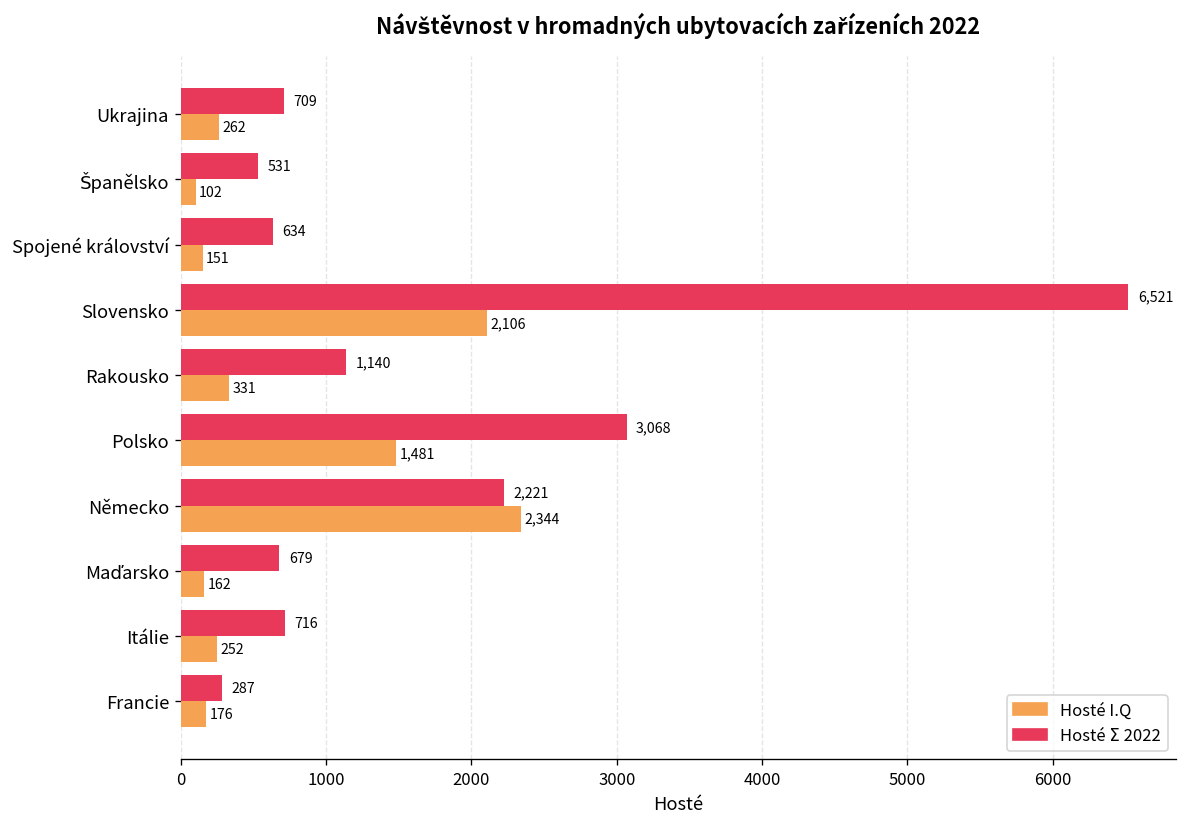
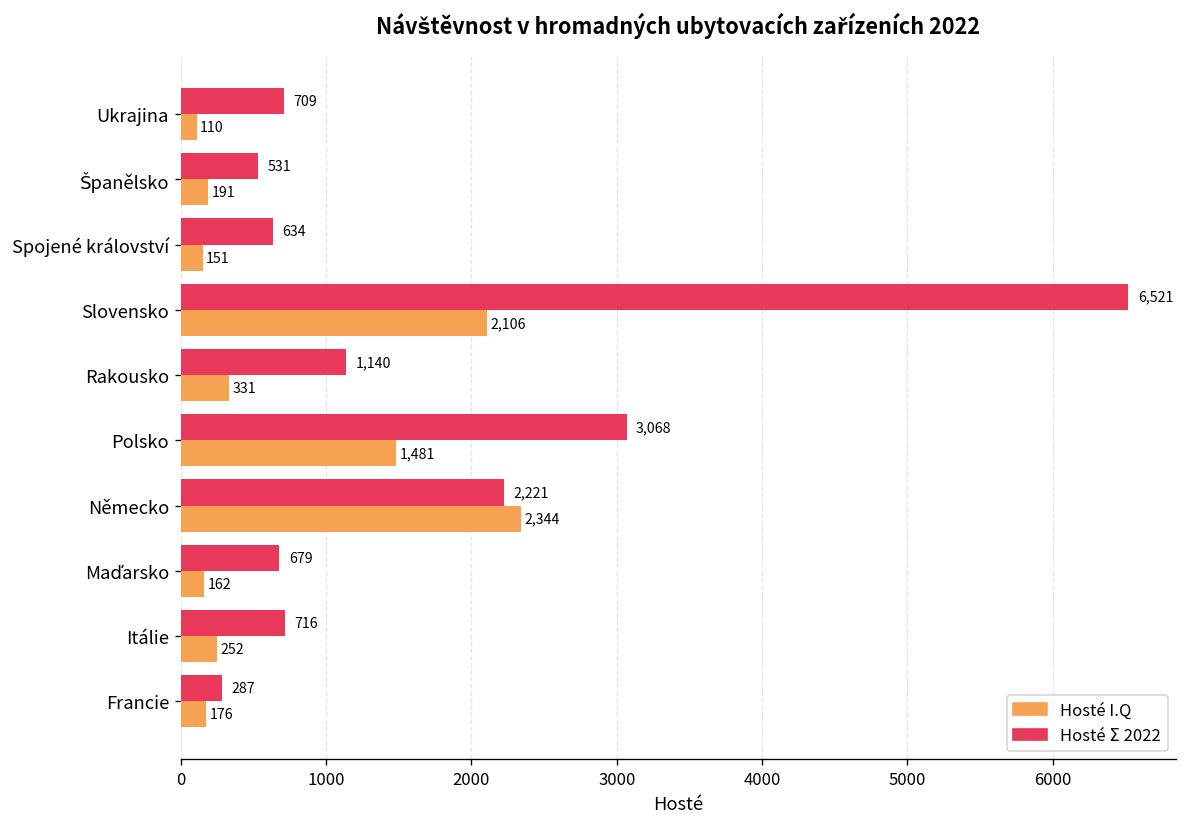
Hosté I.Q, Ukrajina: 262 -> 110
Hosté I.Q, Španělsko: 102 -> 191
